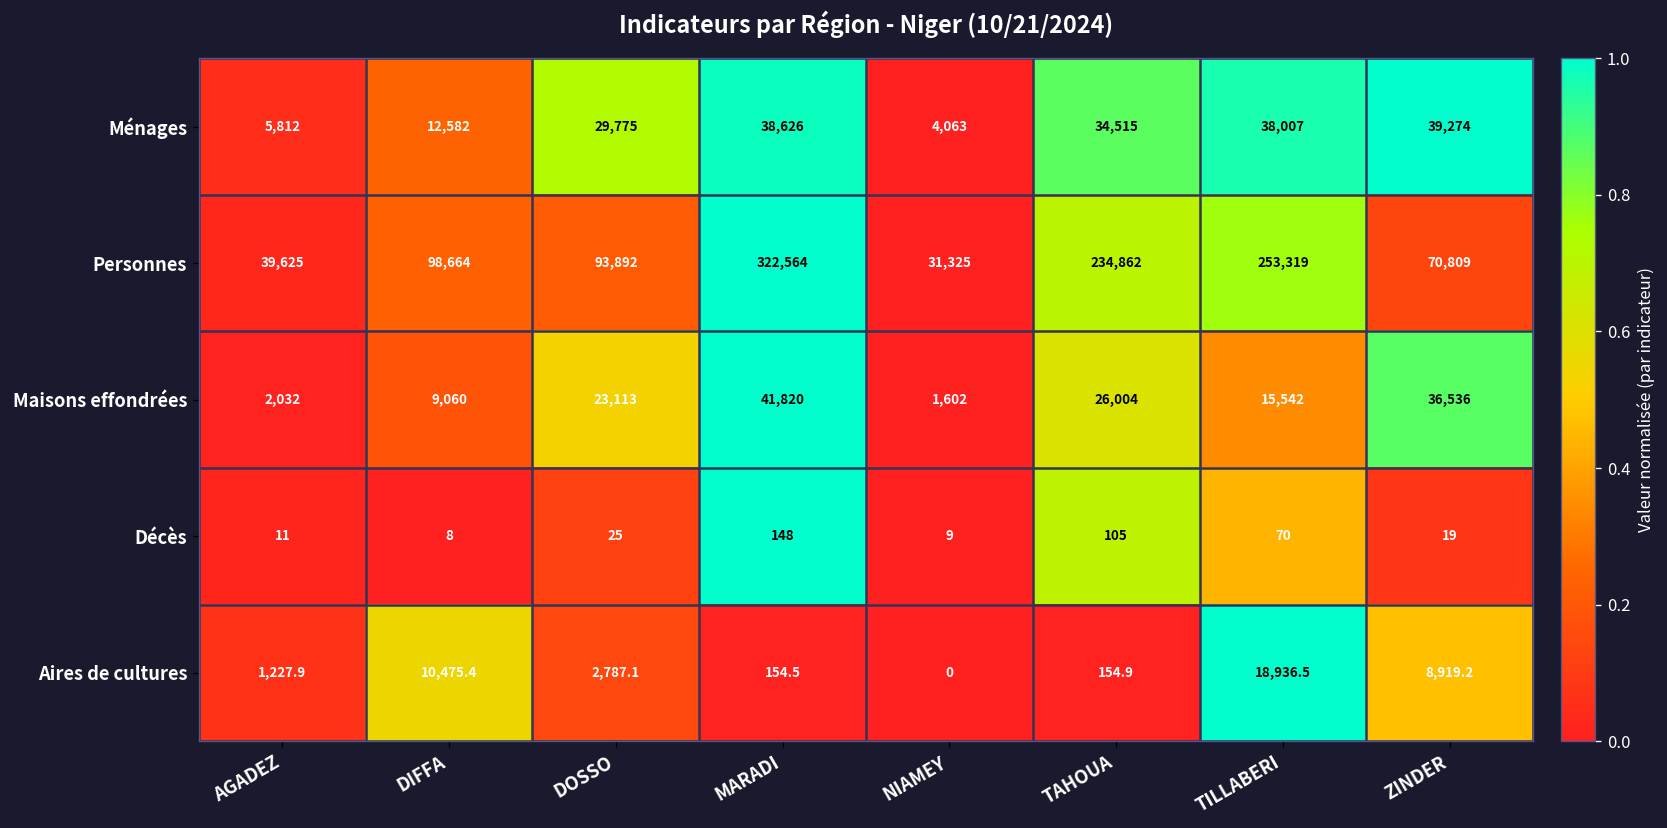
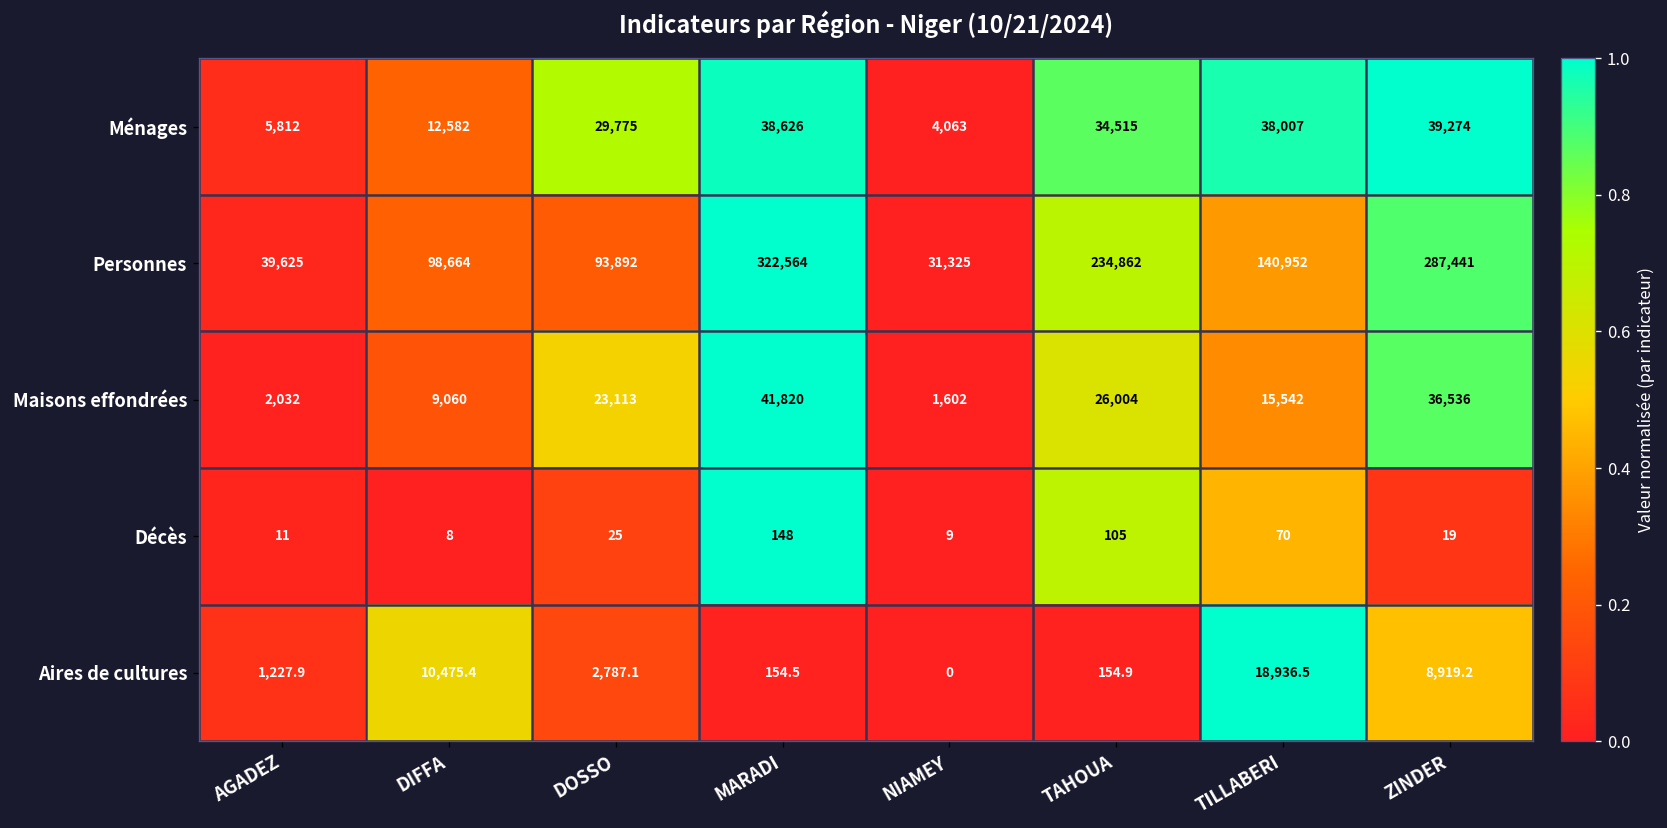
Personnes, TILLABERI: 253,319 -> 140,952
Personnes, ZINDER: 70,809 -> 287,441
